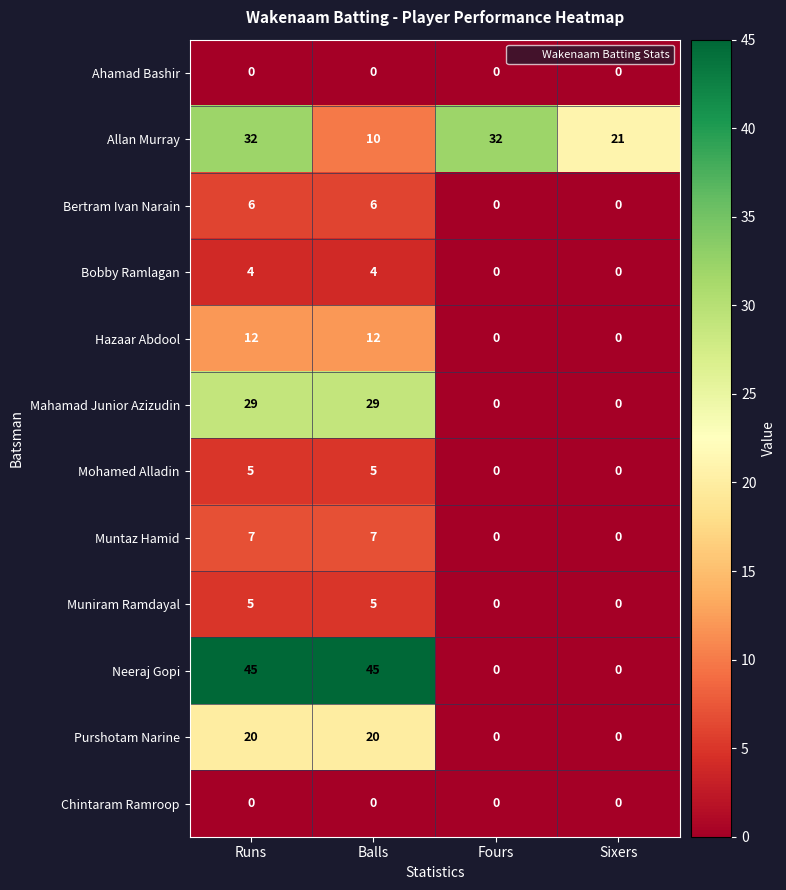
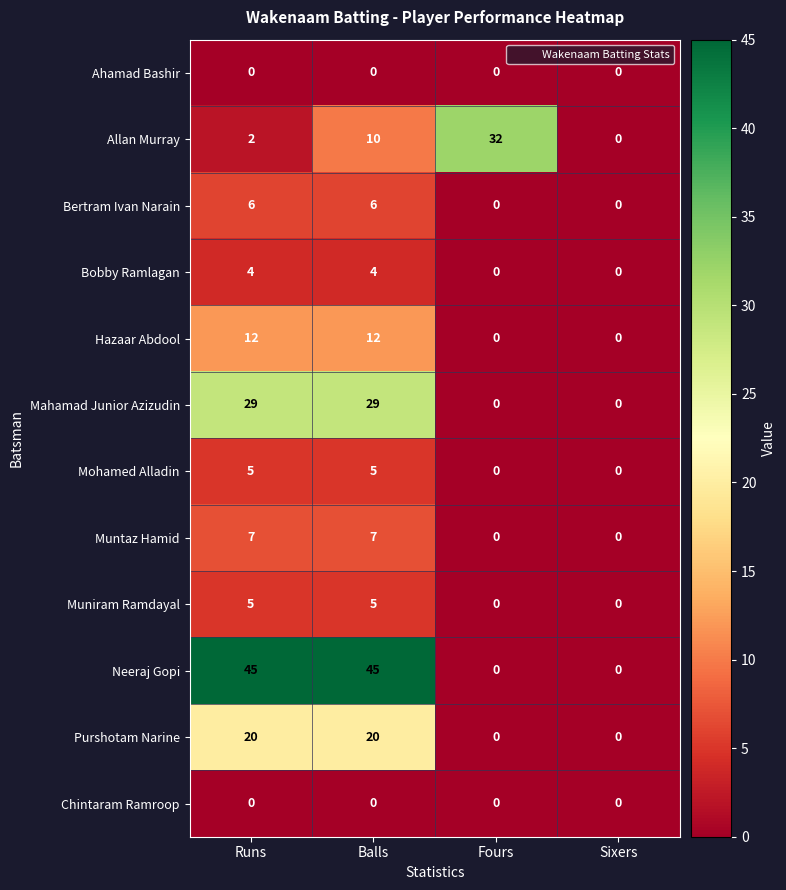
Allan Murray, Runs: 32 -> 2
Allan Murray, Sixers: 21 -> 0
